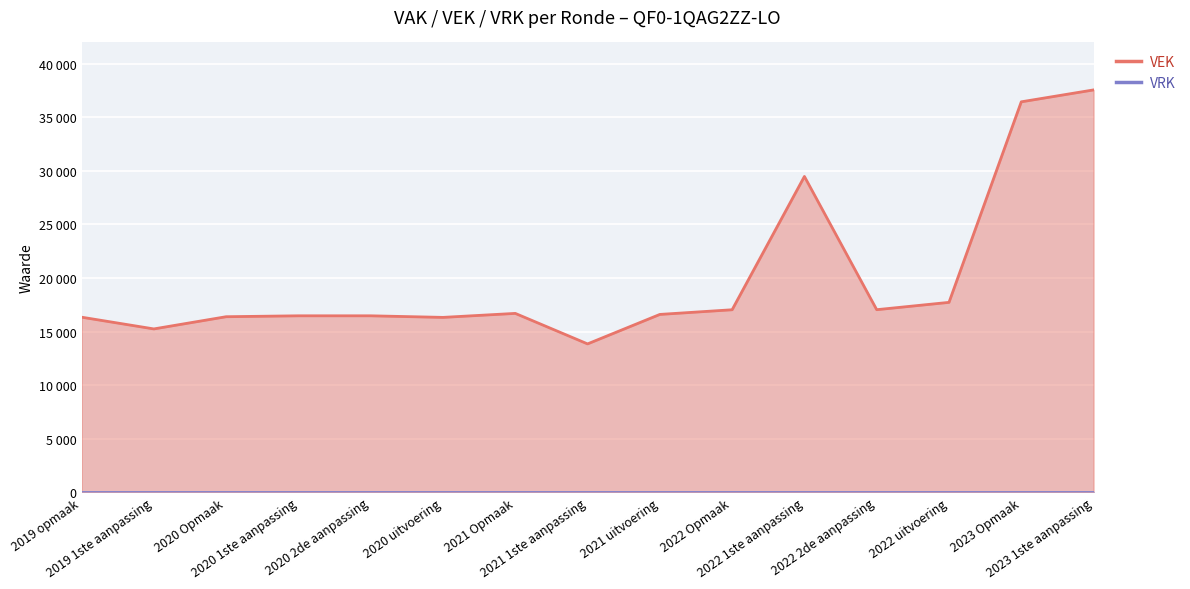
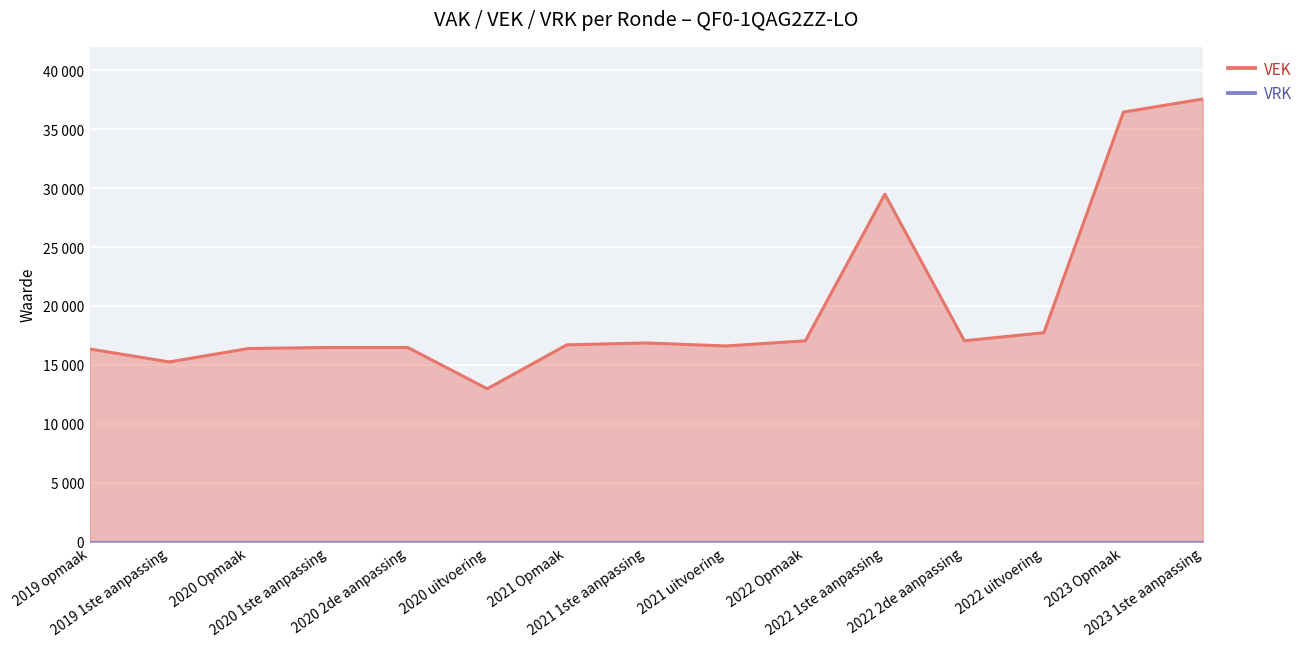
VEK, 2020 uitvoering: 16300 -> 13000
VEK, 2021 1ste aanpassing: 13900 -> 16900
